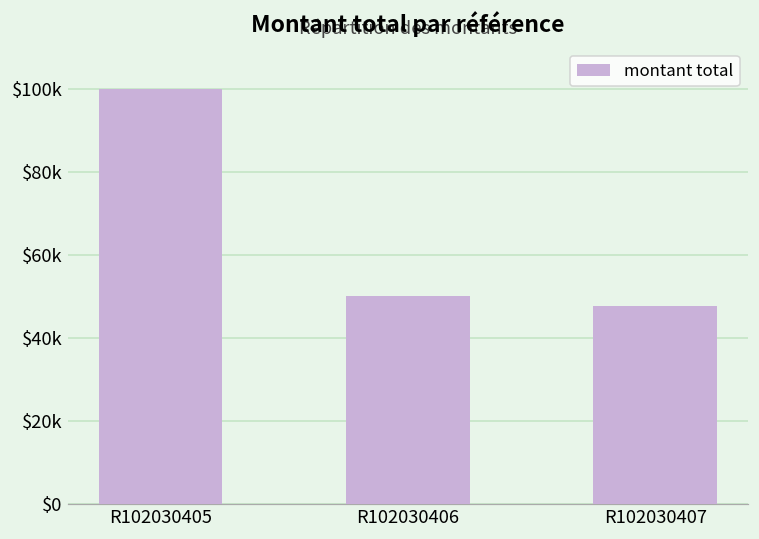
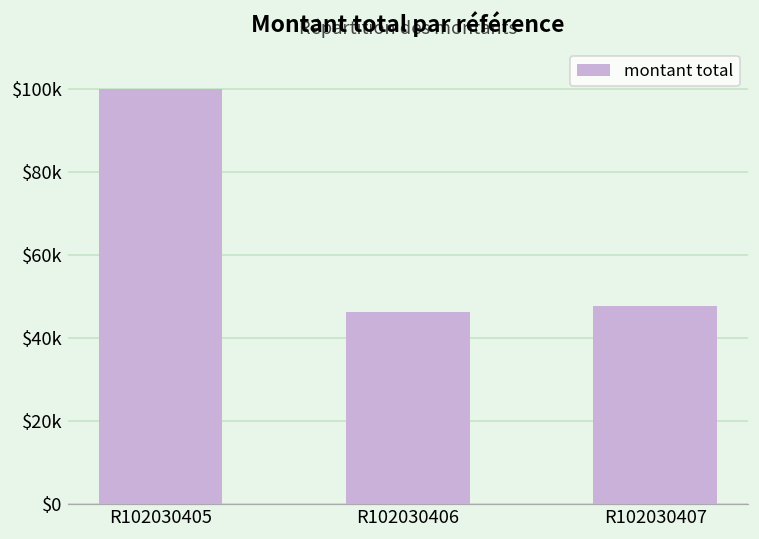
R102030406: $50000 -> $46000
